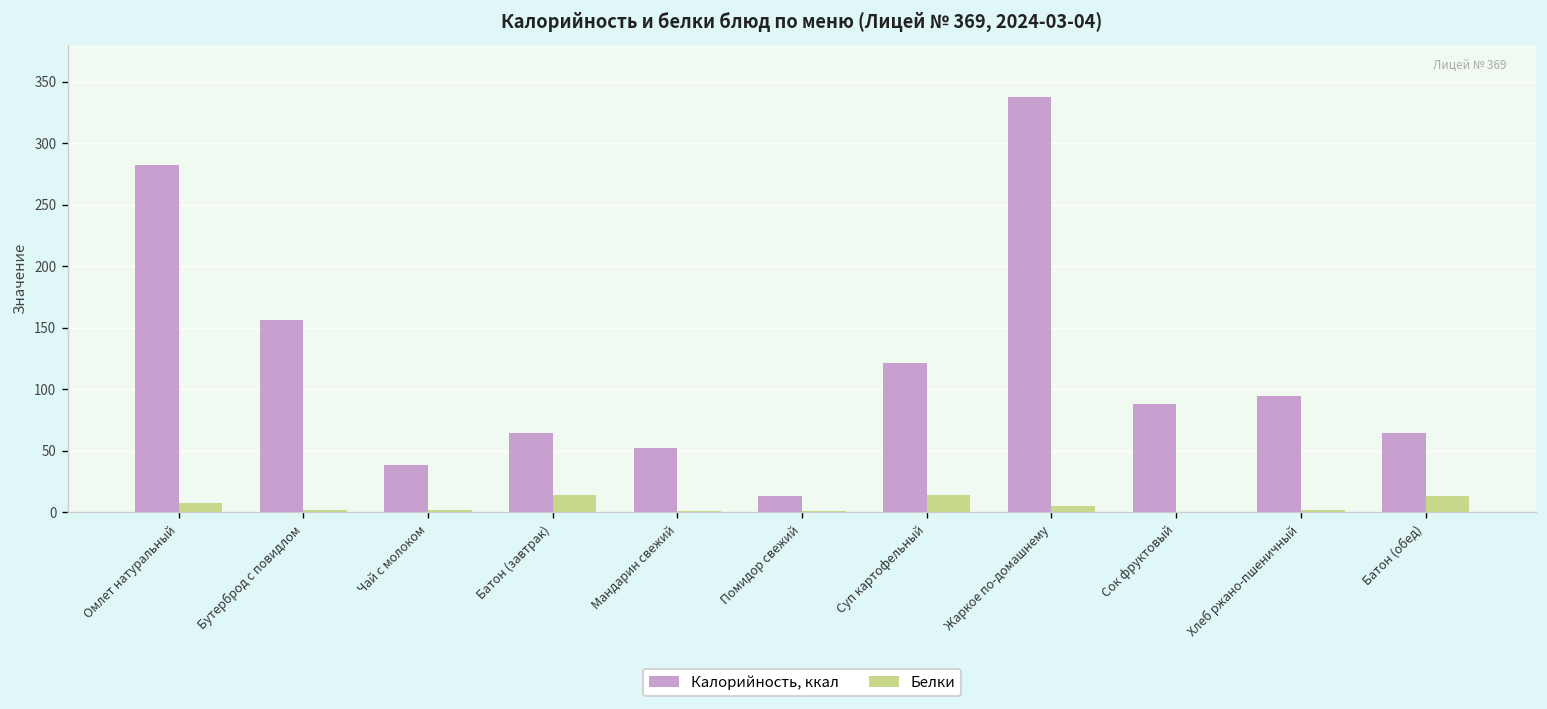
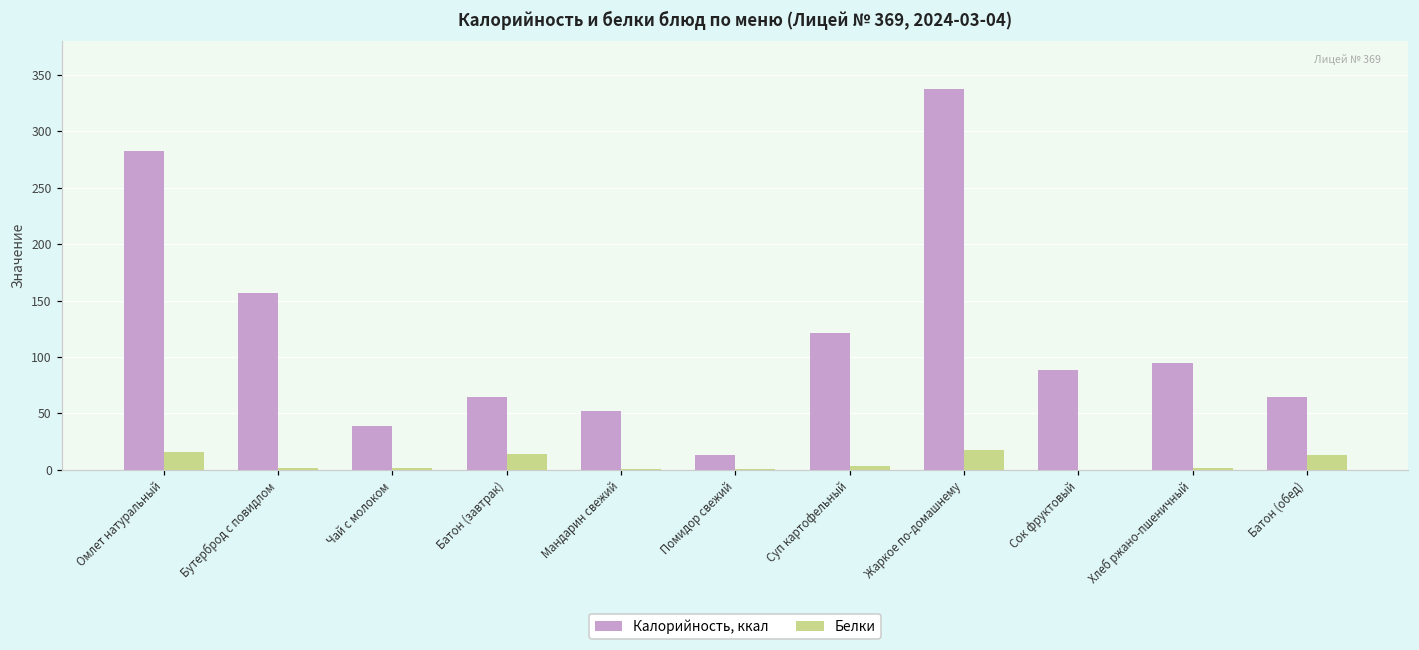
Белки, Омлет натуральный: 8 -> 15
Белки, Суп картофельный: 14 -> 4
Белки, Жаркое по-домашнему: 5 -> 17
